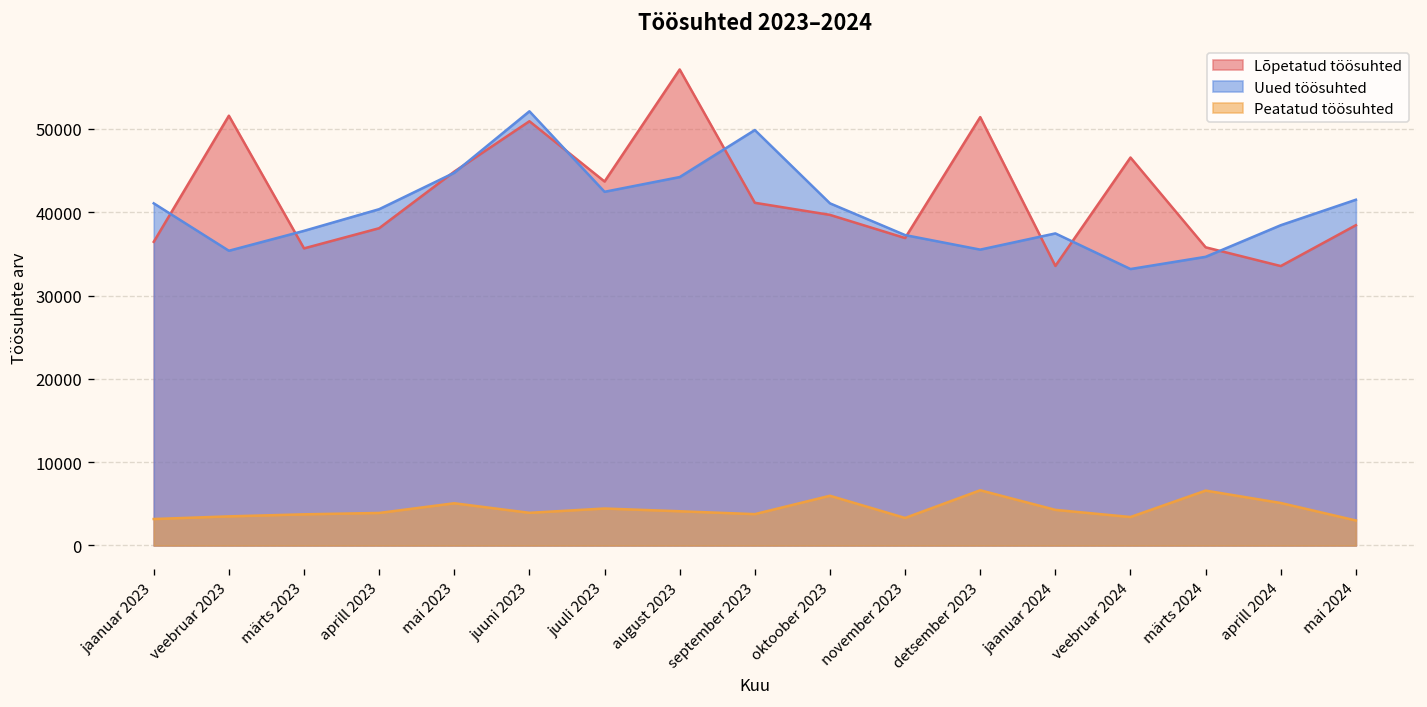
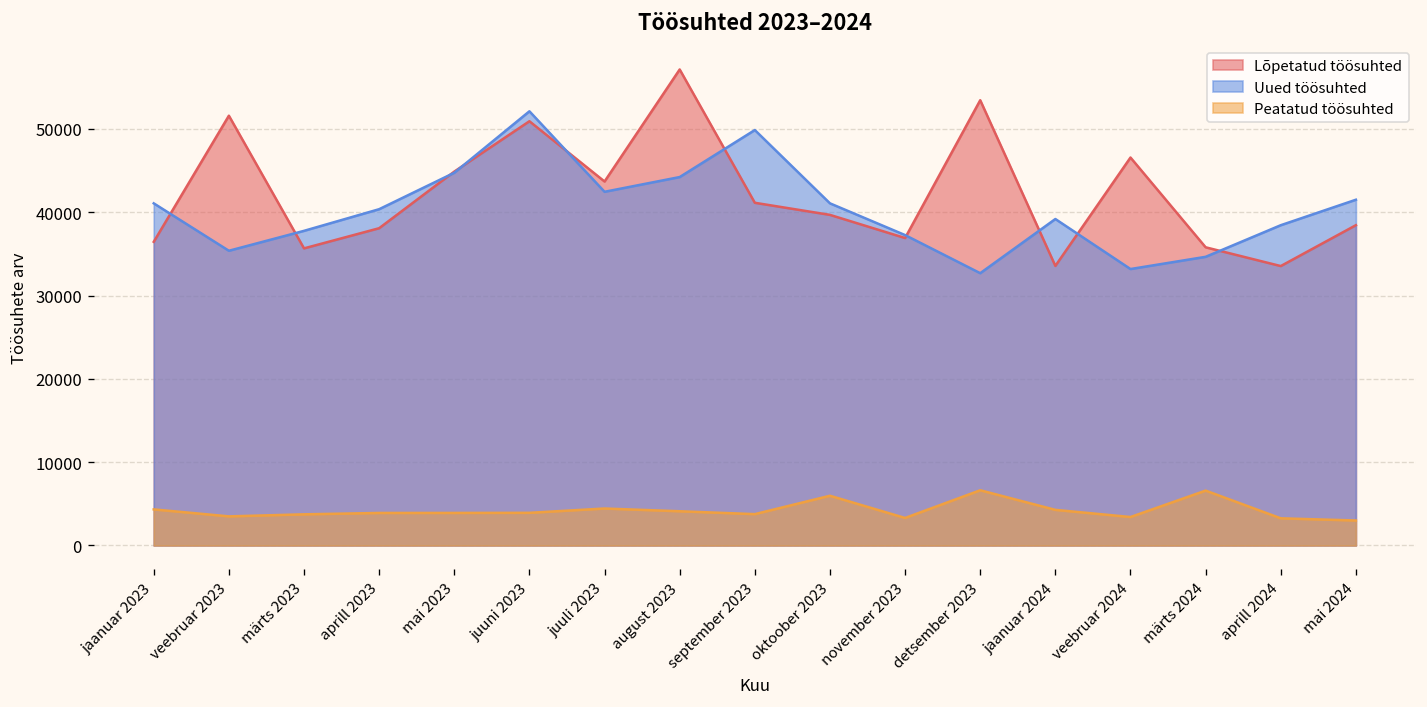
Peatatud töösuhted, jaanuar 2023: 3000 -> 4000
Peatatud töösuhted, mai 2023: 5000 -> 4000
Lõpetatud töösuhted, detsember 2023: 51000 -> 53000
Uued töösuhted, detsember 2023: 36000 -> 33000
Uued töösuhted, jaanuar 2024: 37000 -> 39000
Peatatud töösuhted, aprill 2024: 5000 -> 3000
